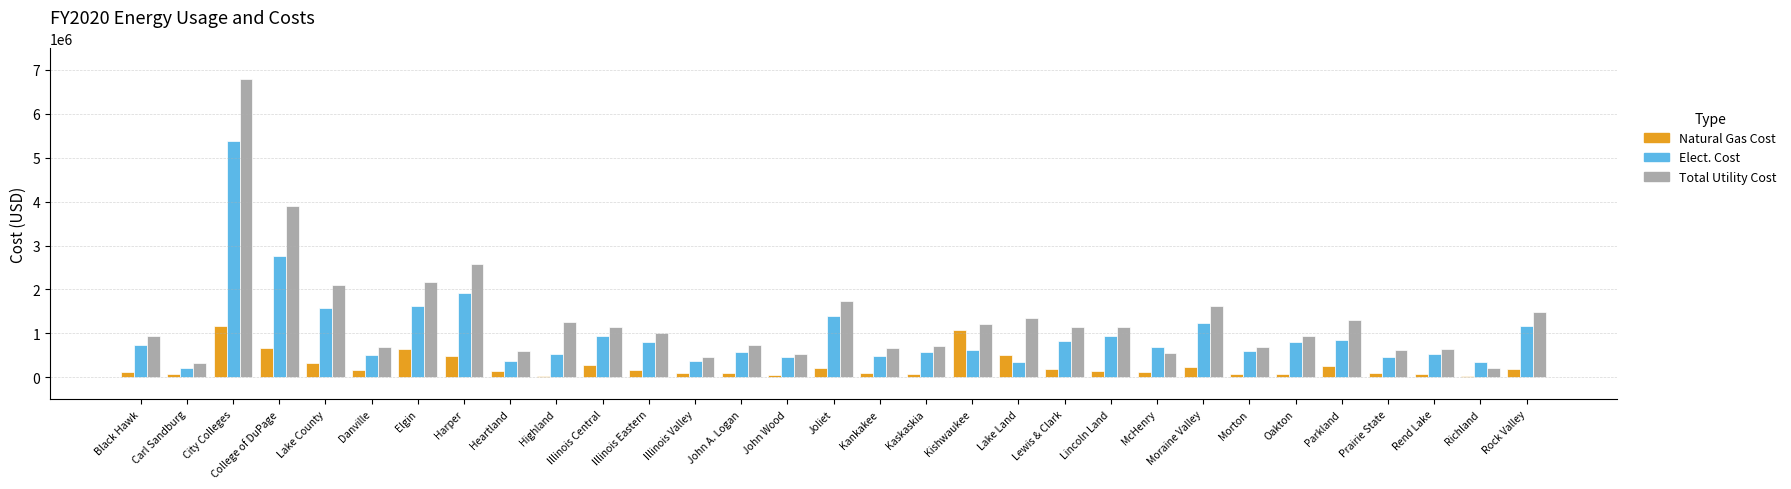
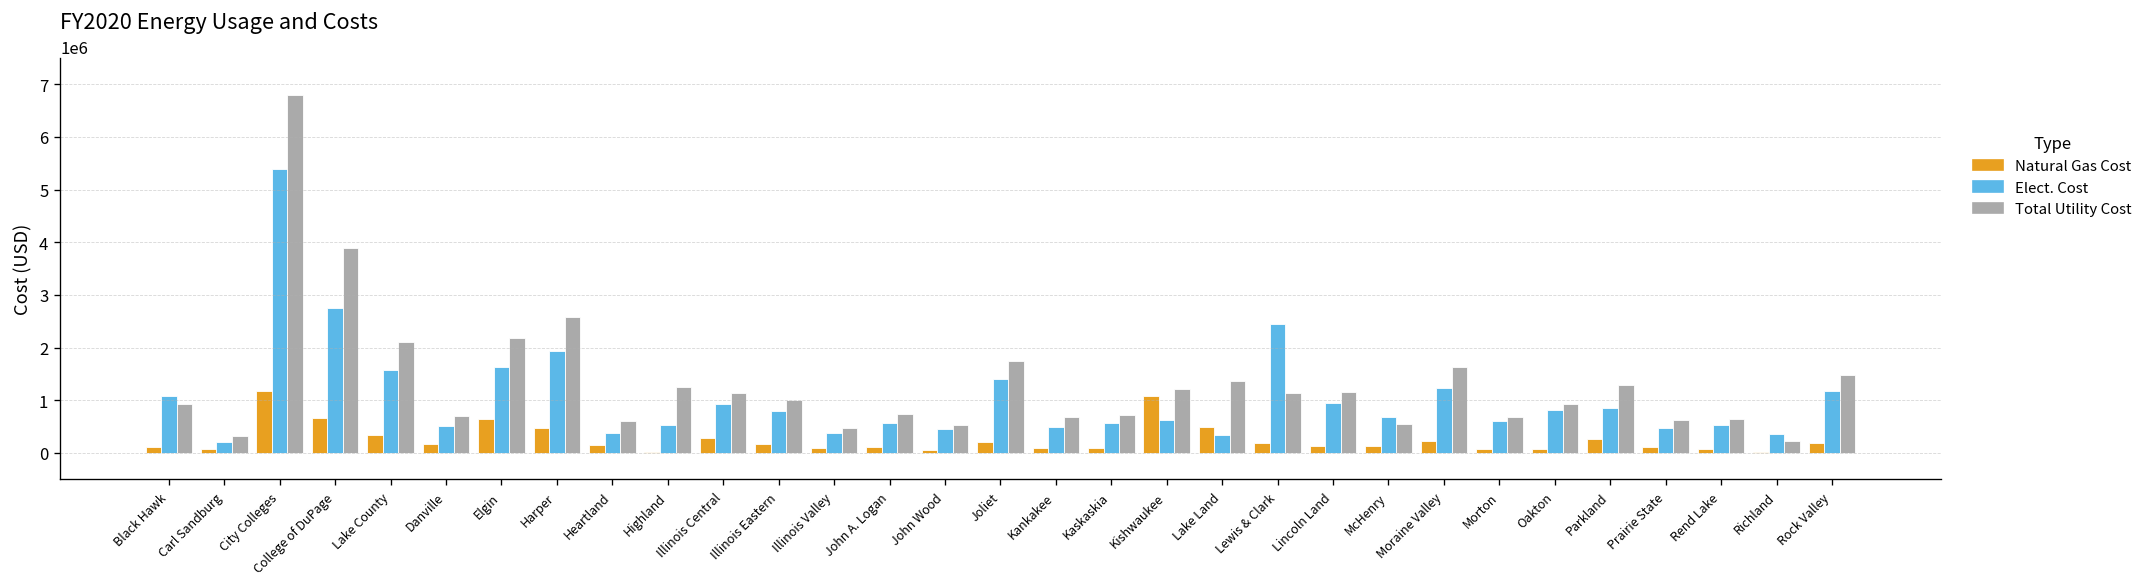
Elect. Cost, Black Hawk: 700000 -> 1100000
Elect. Cost, Lewis & Clark: 800000 -> 2400000
